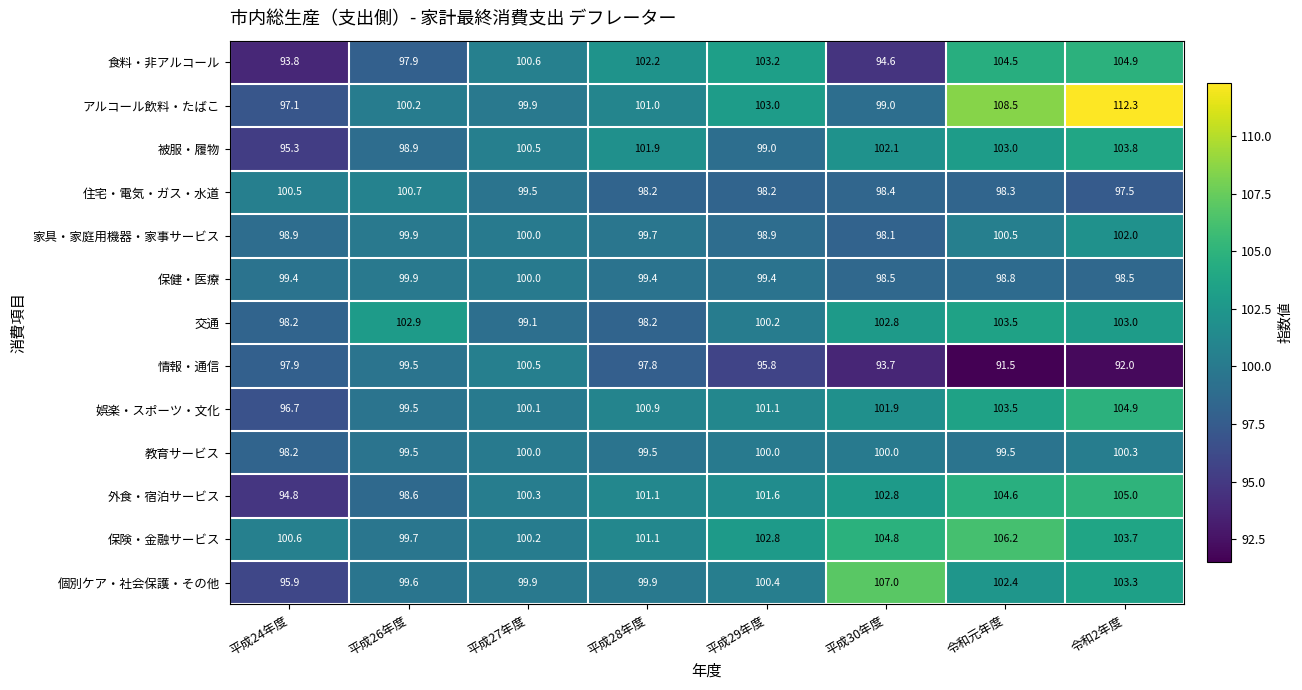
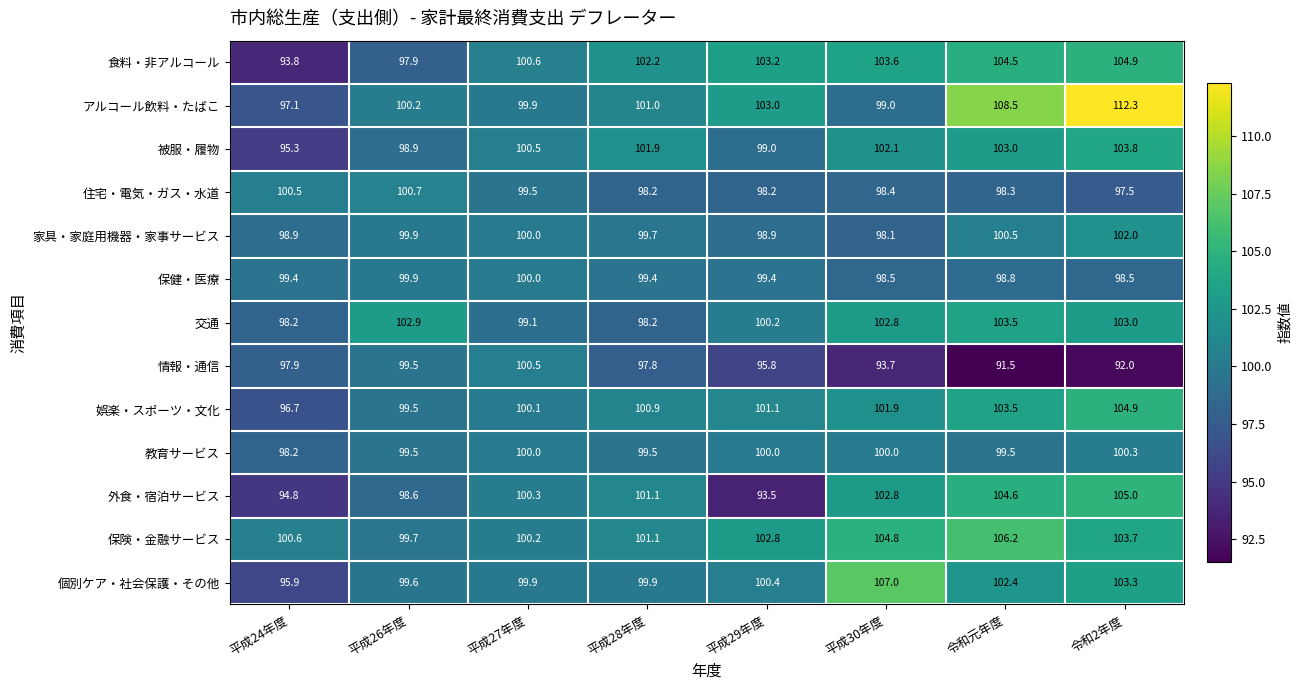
食料・非アルコール, 平成30年度: 94.6 -> 103.6
外食・宿泊サービス, 平成29年度: 101.6 -> 93.5
